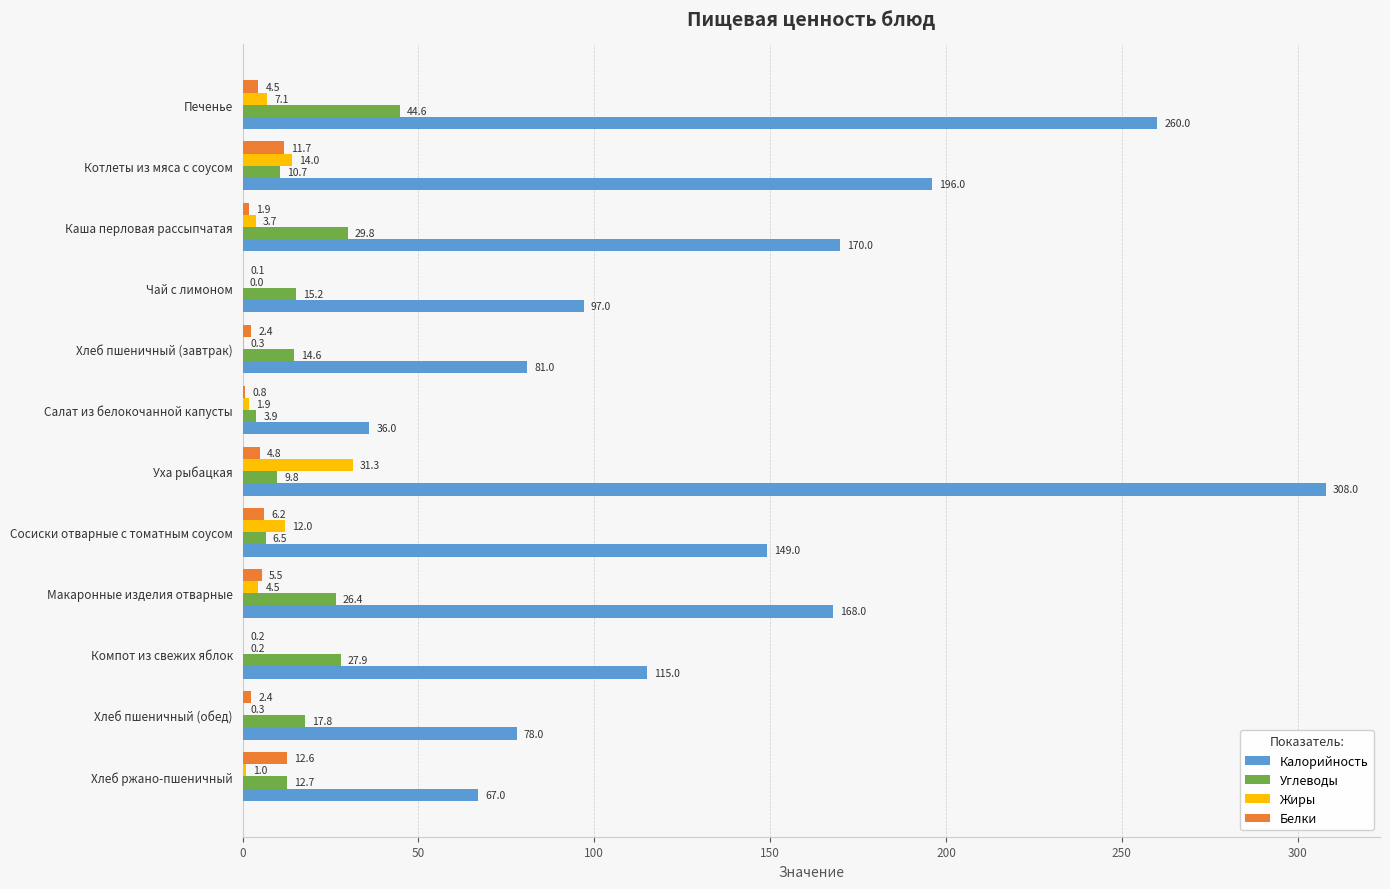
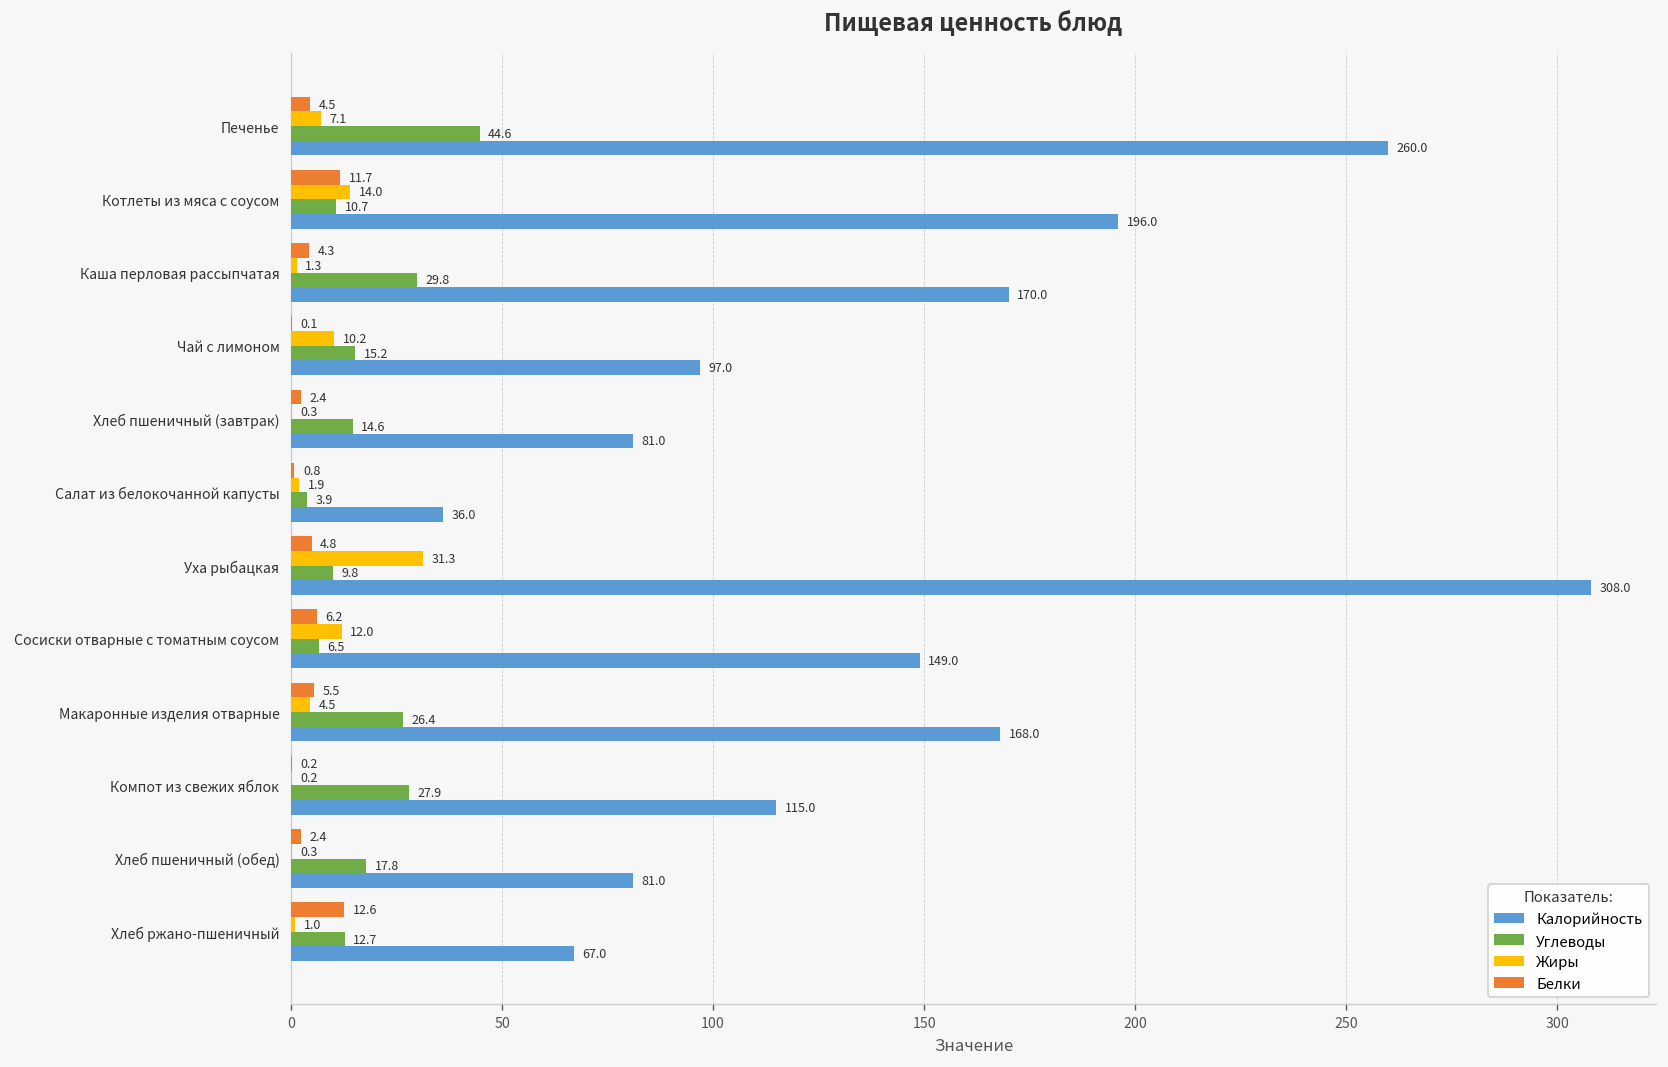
Белки, Каша перловая рассыпчатая: 1.9 -> 4.3
Жиры, Каша перловая рассыпчатая: 3.7 -> 1.3
Жиры, Чай с лимоном: 0.0 -> 10.2
Калорийность, Хлеб пшеничный (обед): 78.0 -> 81.0
